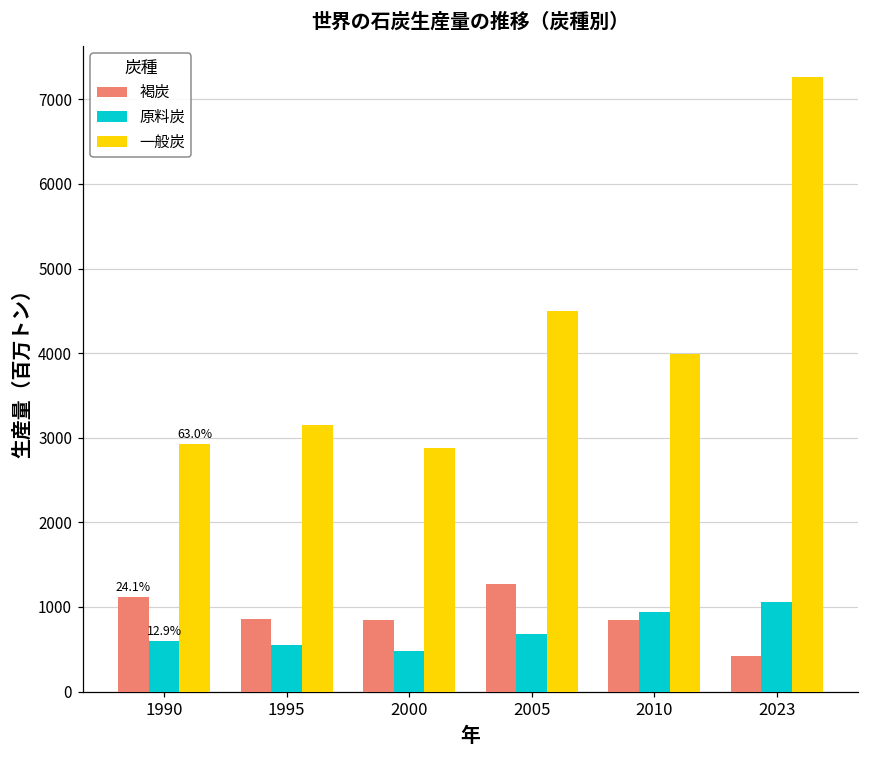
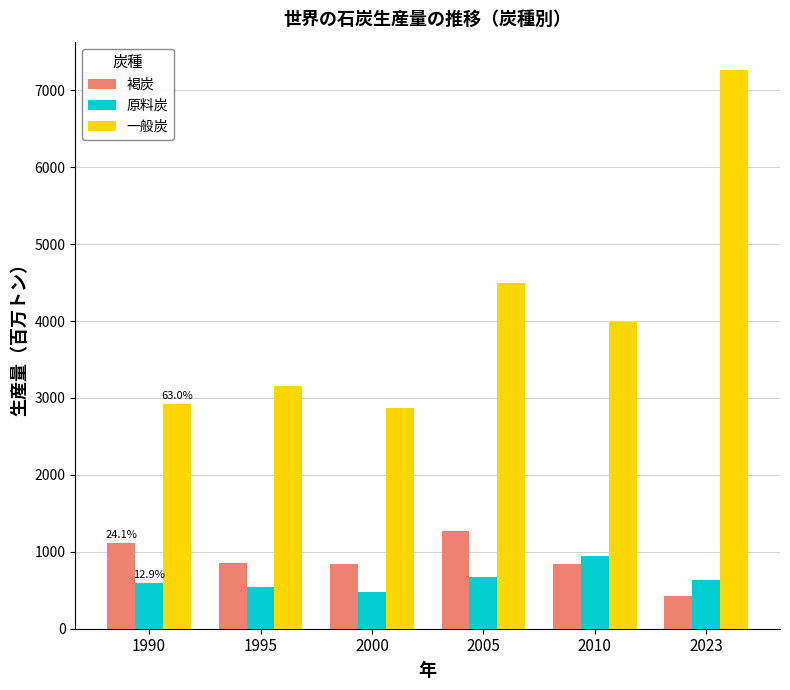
原料炭, 2023: 1100 -> 600
